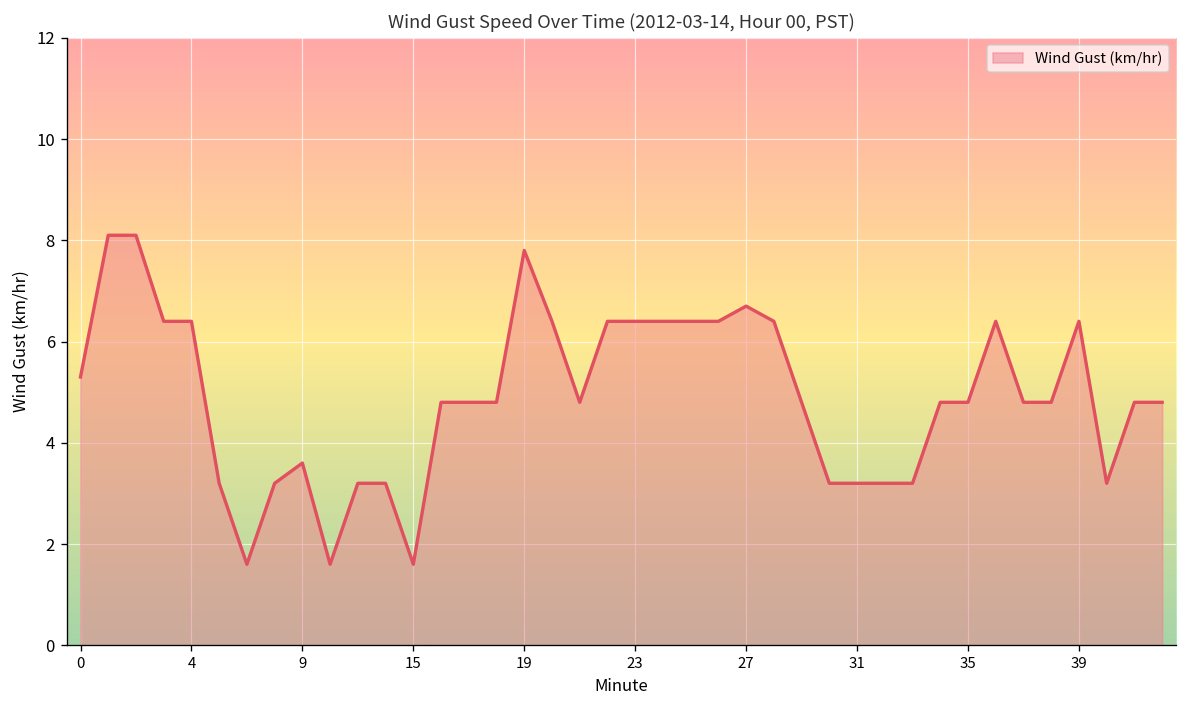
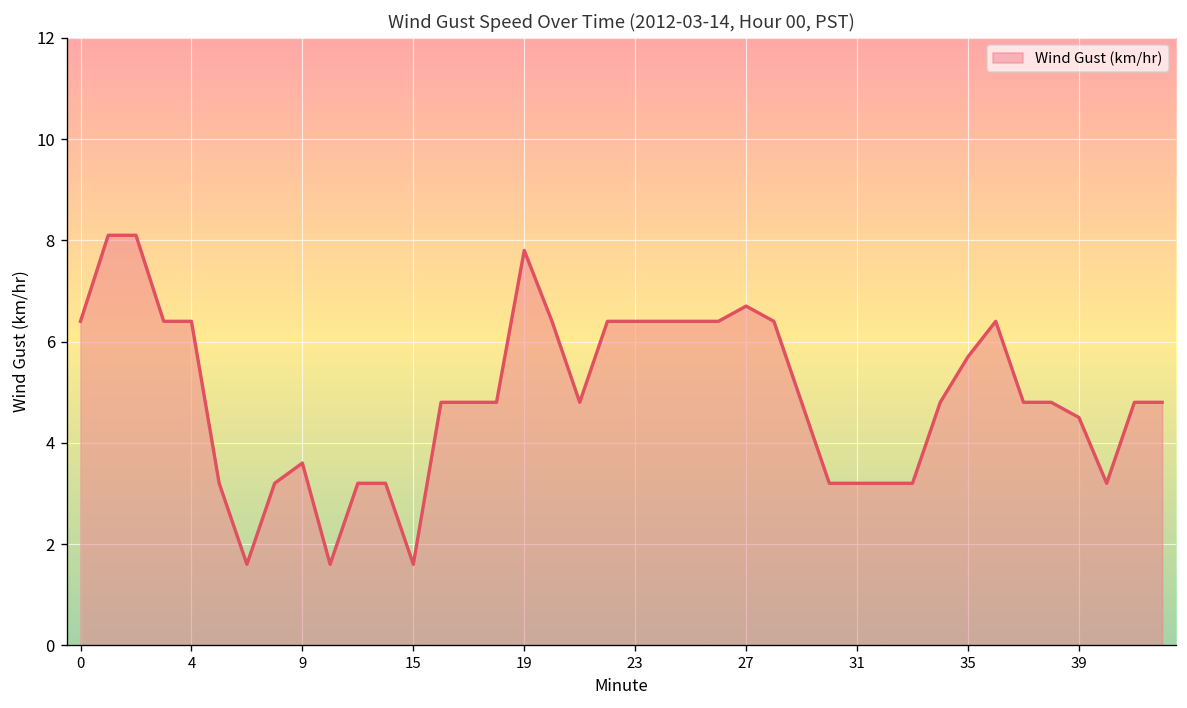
0: 5.3 -> 6.4
35: 4.8 -> 5.7
39: 6.4 -> 4.5
